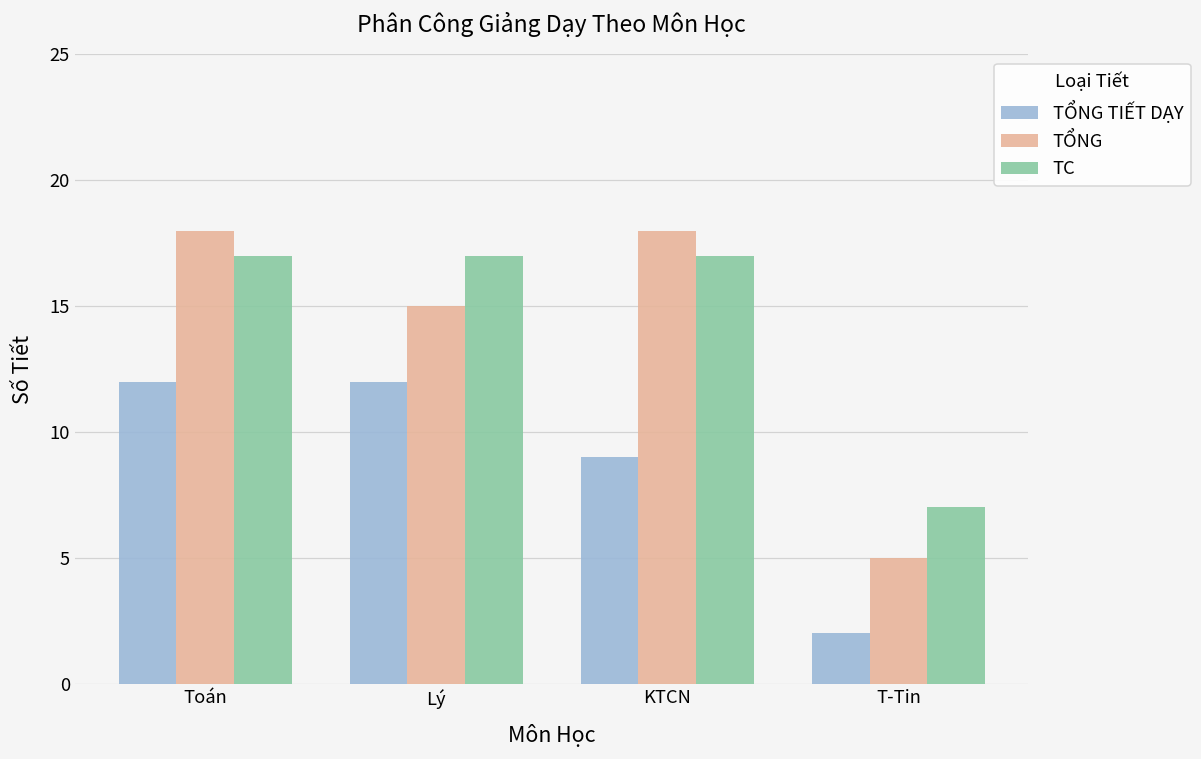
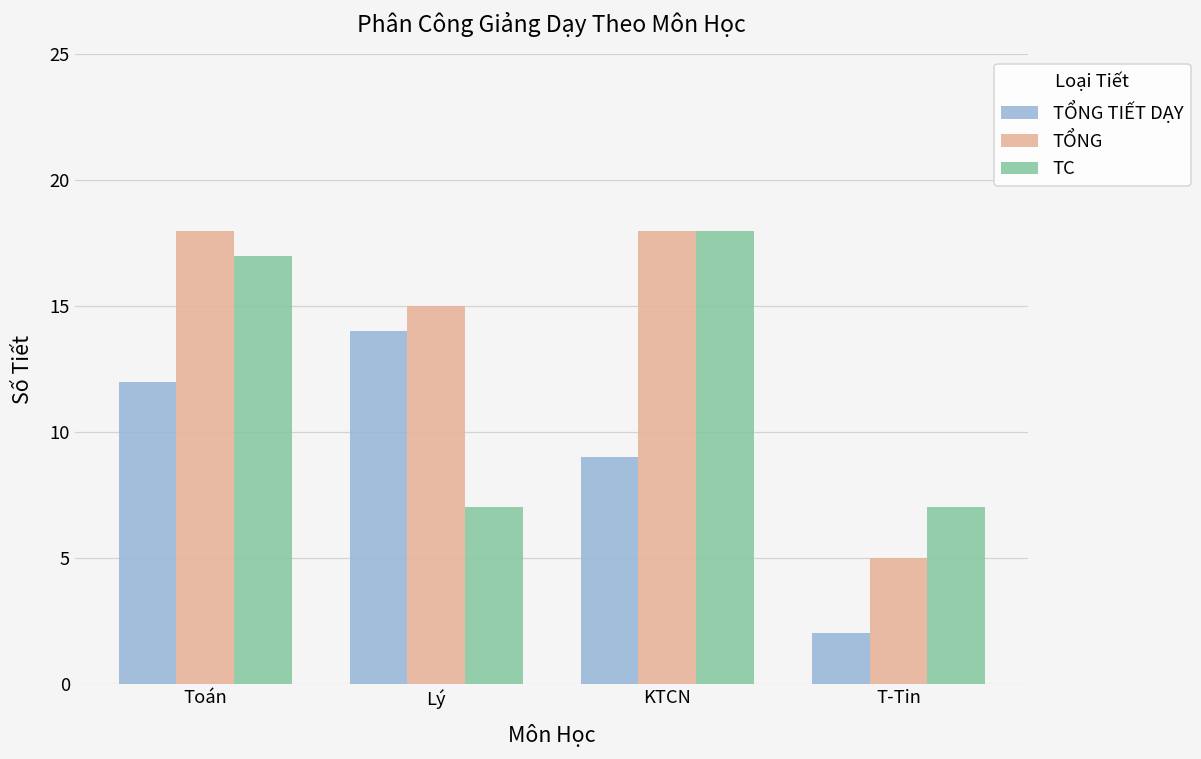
TỔNG TIẾT DẠY, Lý: 12 -> 14
TC, Lý: 17 -> 7
TC, KTCN: 17 -> 18
